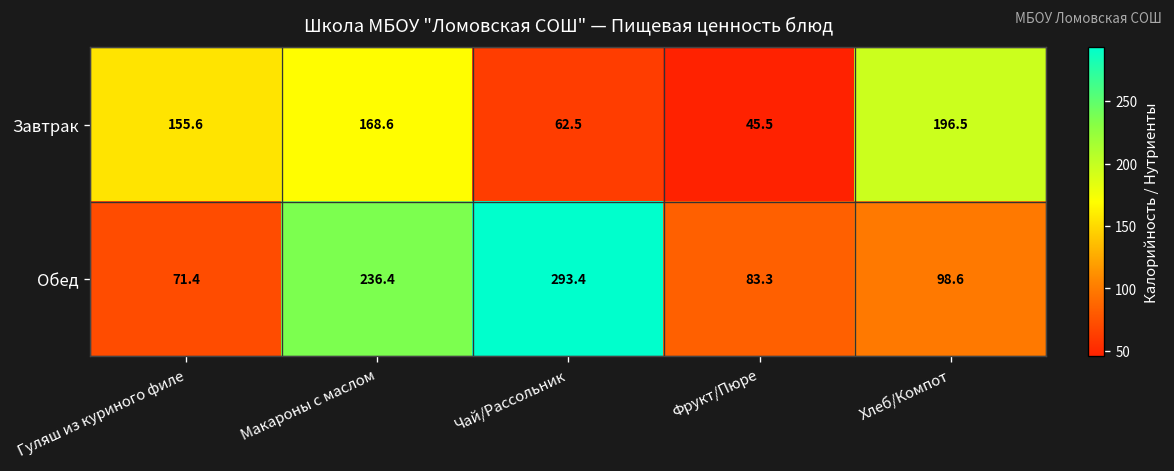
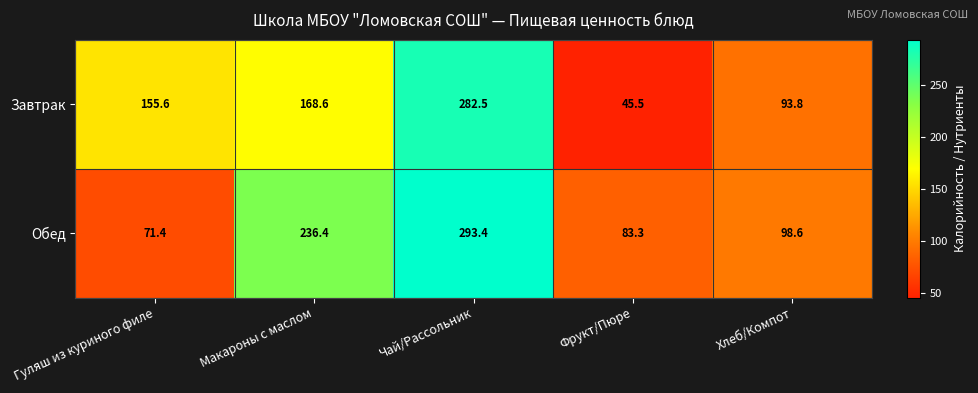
Завтрак, Чай/Рассольник: 62.5 -> 282.5
Завтрак, Хлеб/Компот: 196.5 -> 93.8
